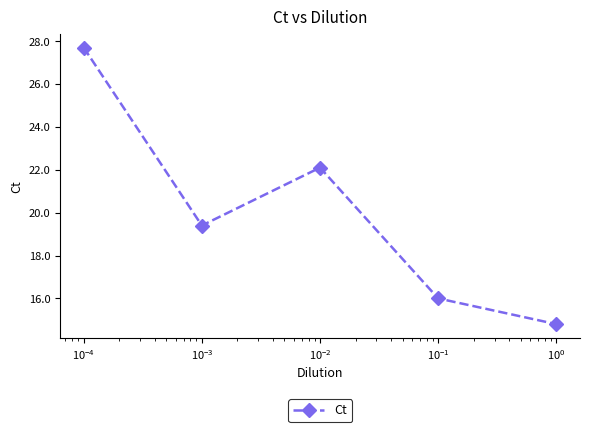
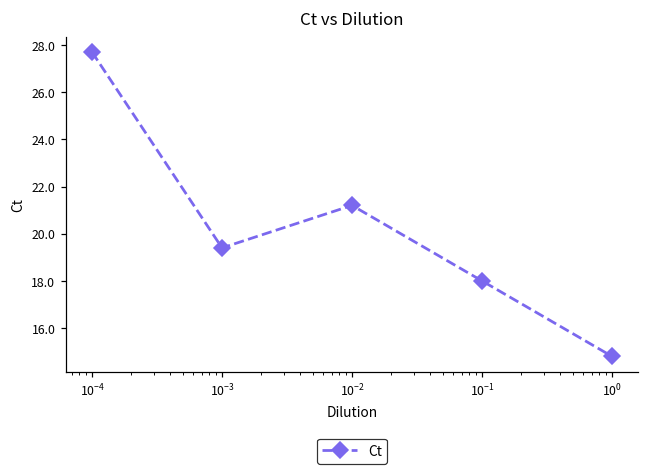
10^-2: 22.1 -> 21.2
10^-1: 16 -> 18
